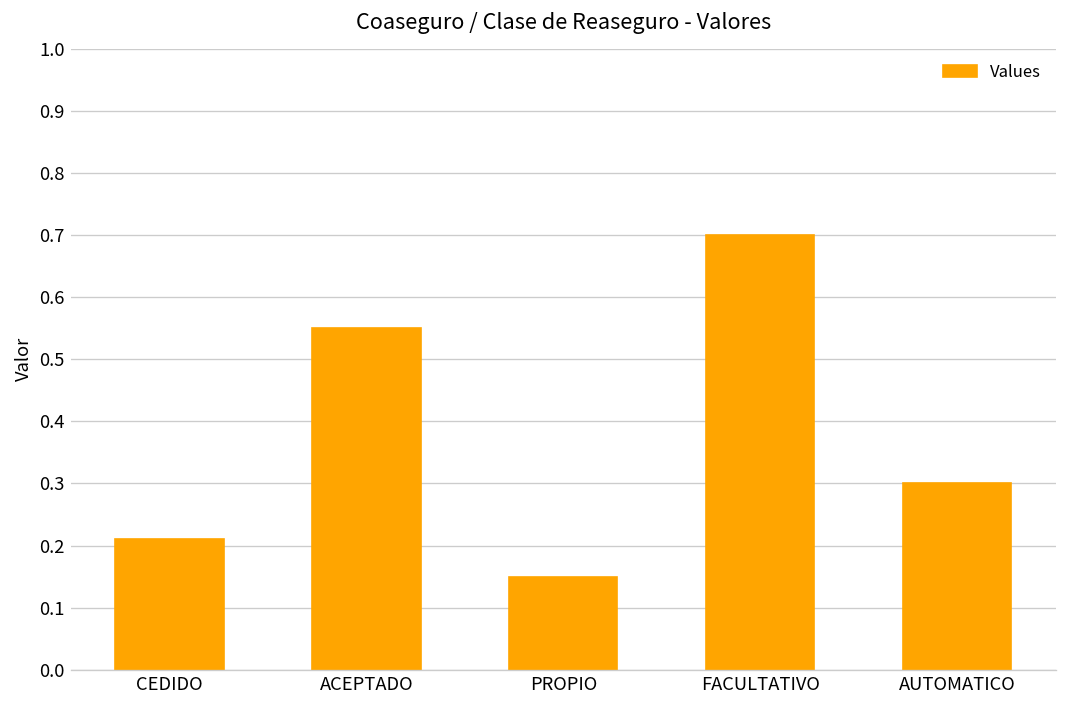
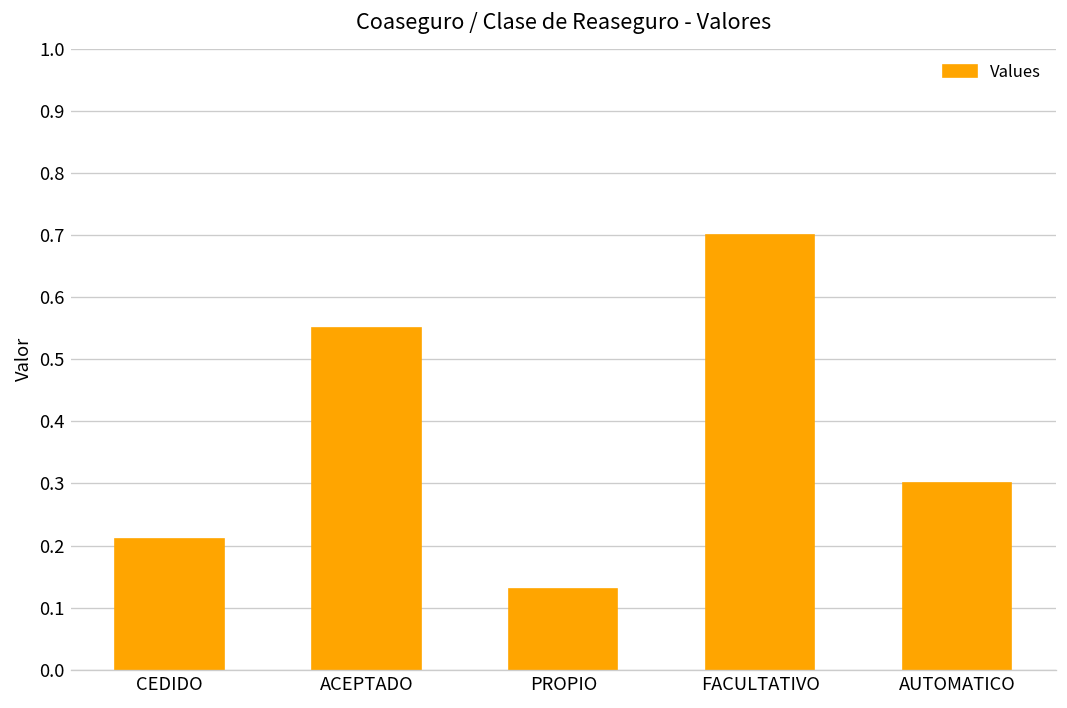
PROPIO: 0.15 -> 0.13
